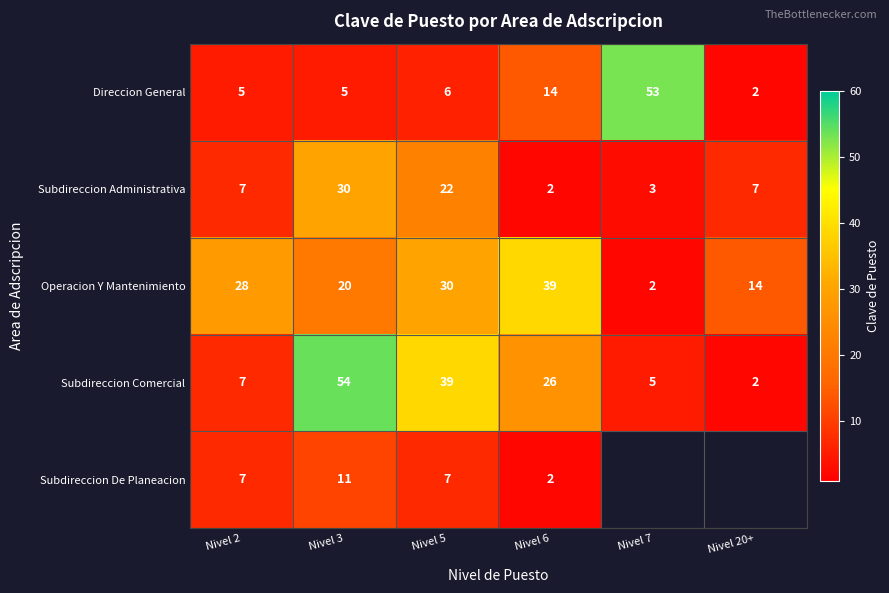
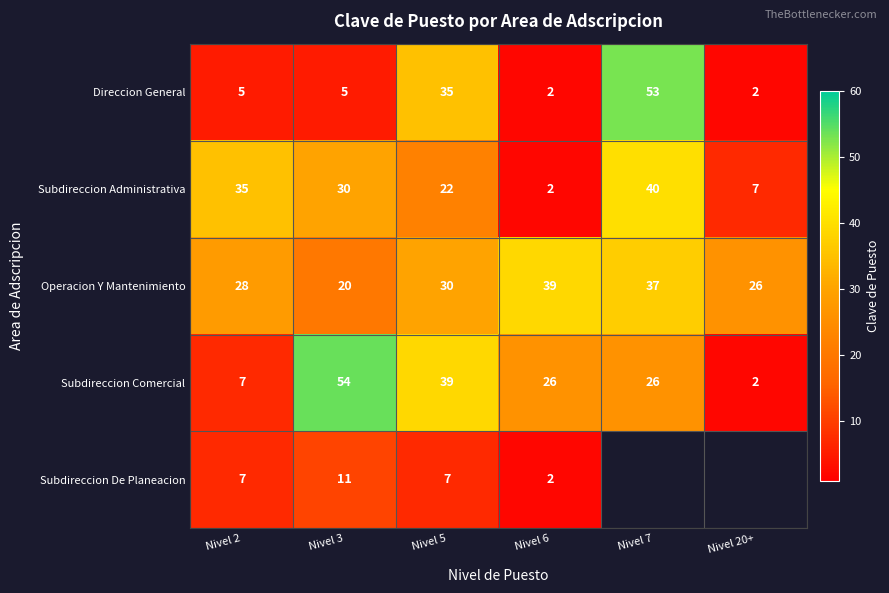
Direccion General, Nivel 5: 6 -> 35
Direccion General, Nivel 6: 14 -> 2
Subdireccion Administrativa, Nivel 2: 7 -> 35
Subdireccion Administrativa, Nivel 7: 3 -> 40
Operacion Y Mantenimiento, Nivel 7: 2 -> 37
Operacion Y Mantenimiento, Nivel 20+: 14 -> 26
Subdireccion Comercial, Nivel 7: 5 -> 26
